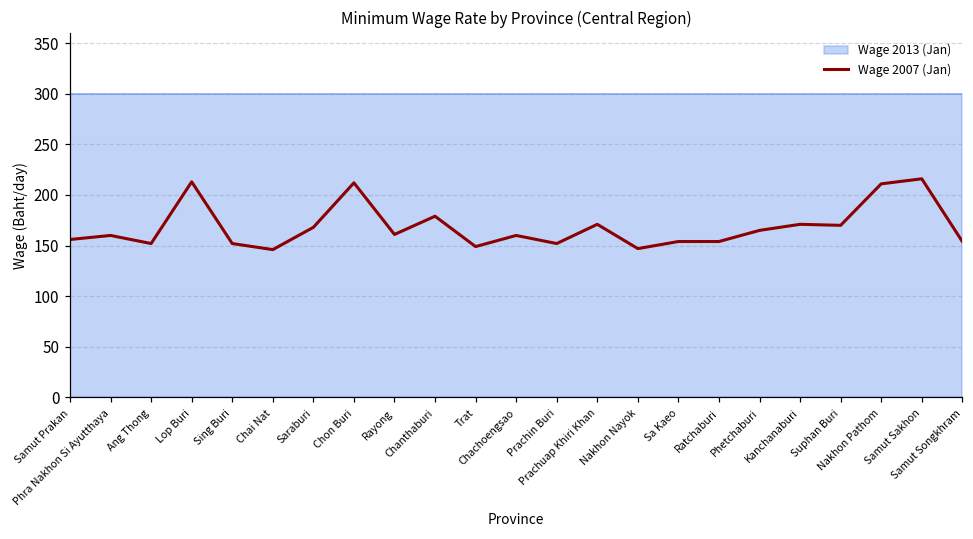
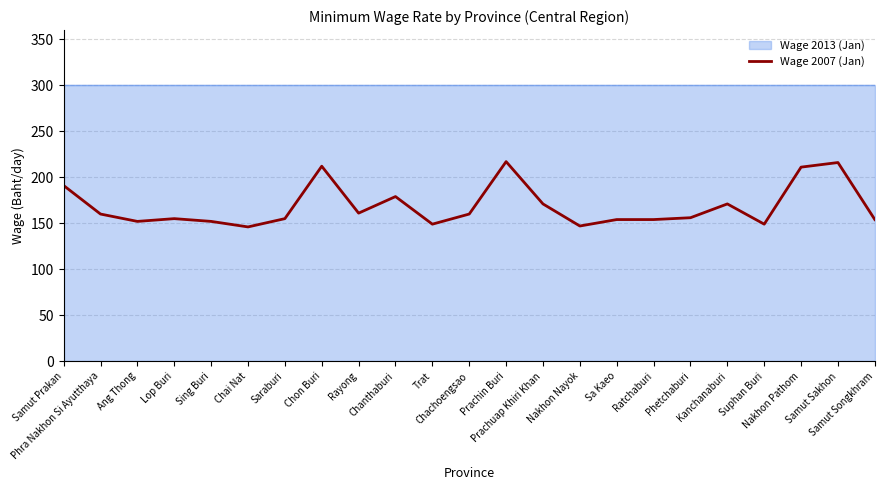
Wage 2007 (Jan), Samut Prakan: 160 -> 190
Wage 2007 (Jan), Lop Buri: 210 -> 160
Wage 2007 (Jan), Saraburi: 170 -> 160
Wage 2007 (Jan), Prachin Buri: 150 -> 220
Wage 2007 (Jan), Phetchaburi: 170 -> 160
Wage 2007 (Jan), Suphan Buri: 170 -> 150
